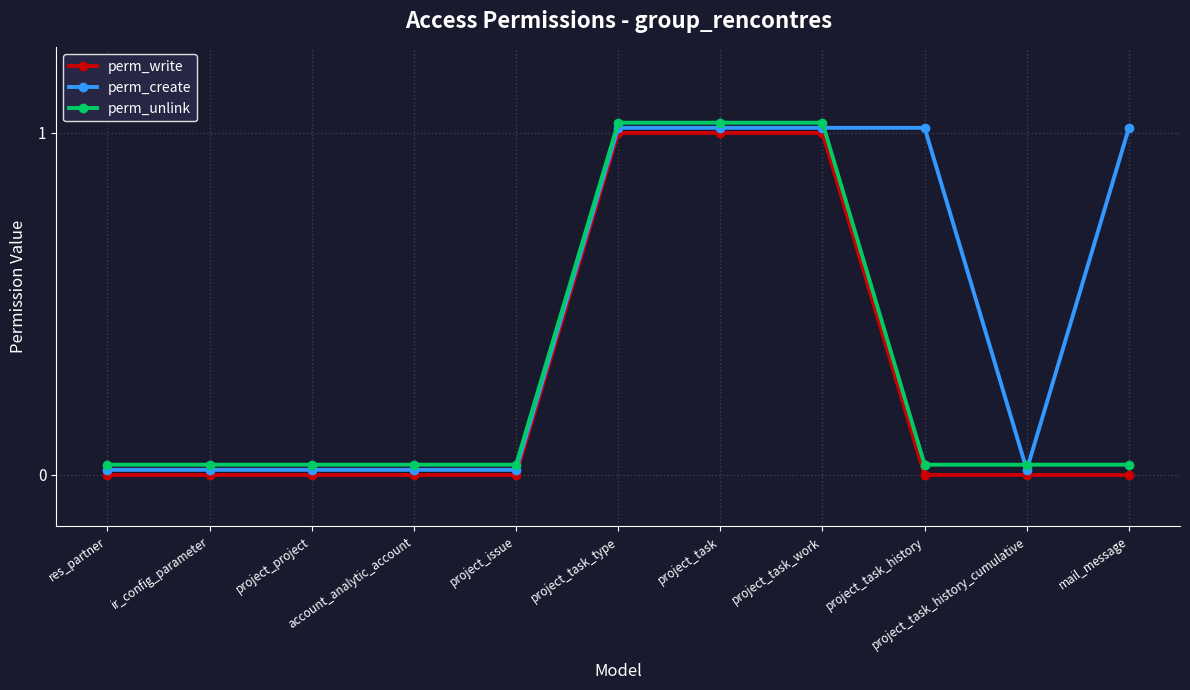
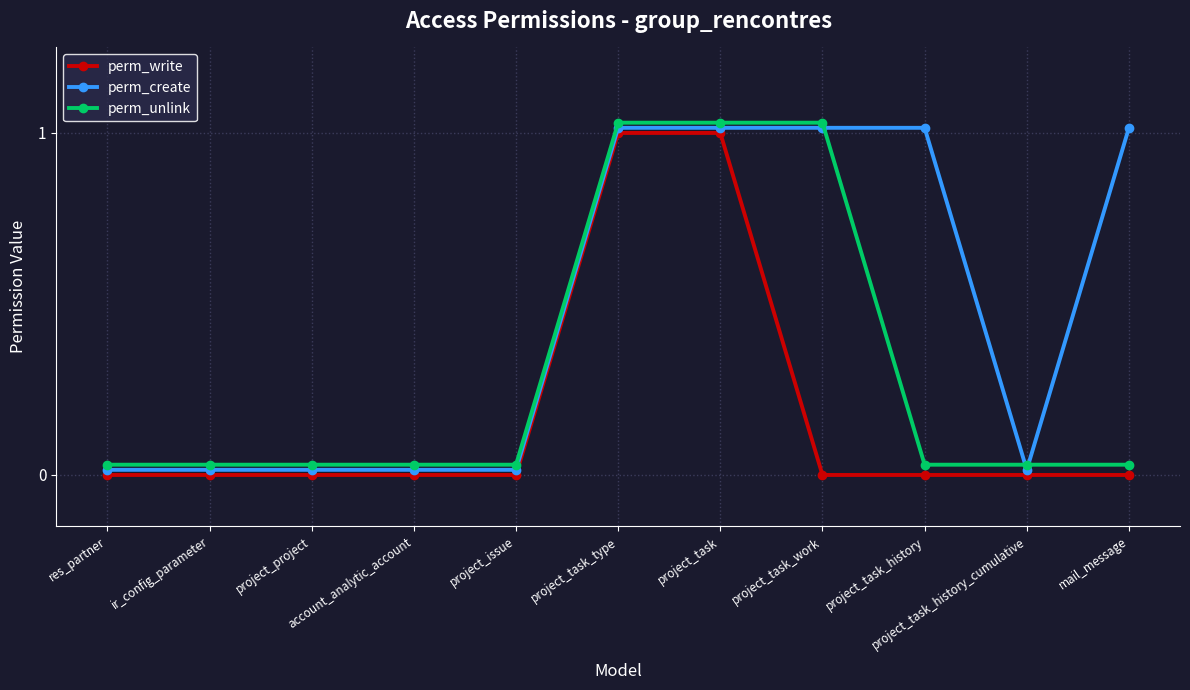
perm_write, project_task_work: 1 -> 0
